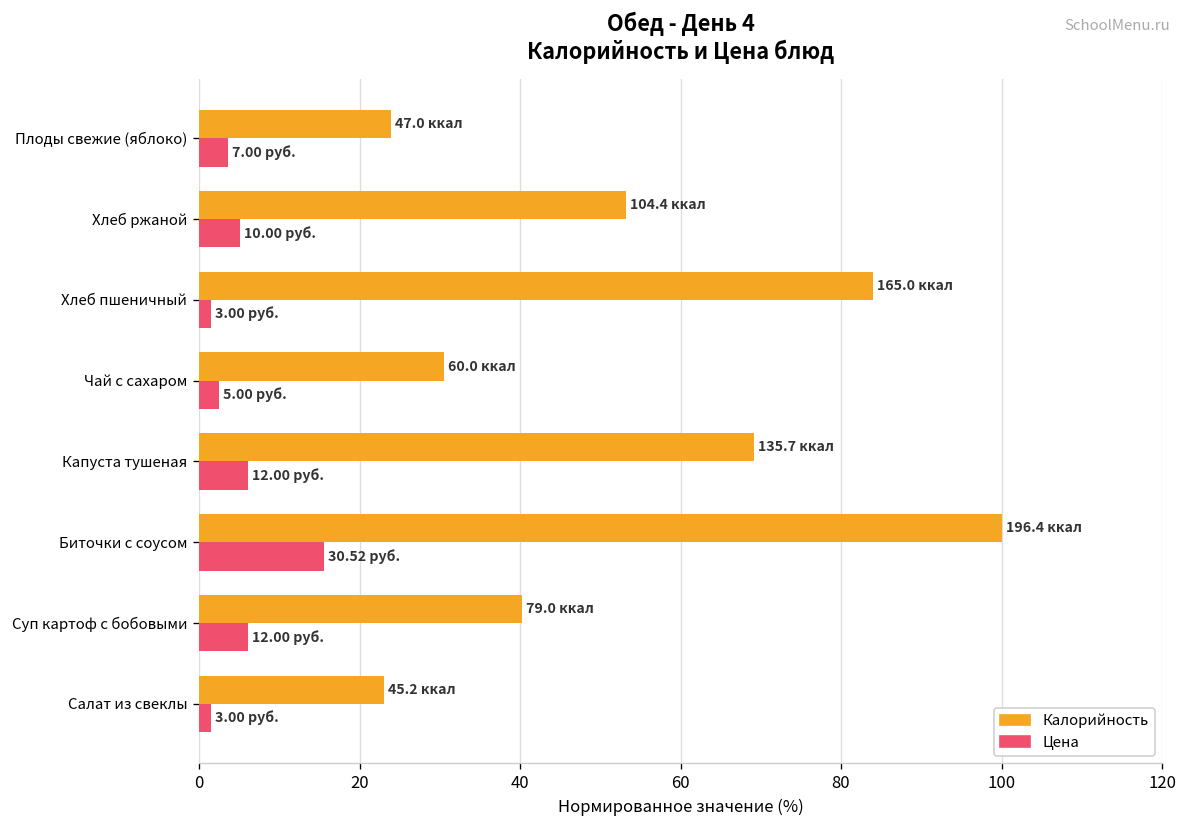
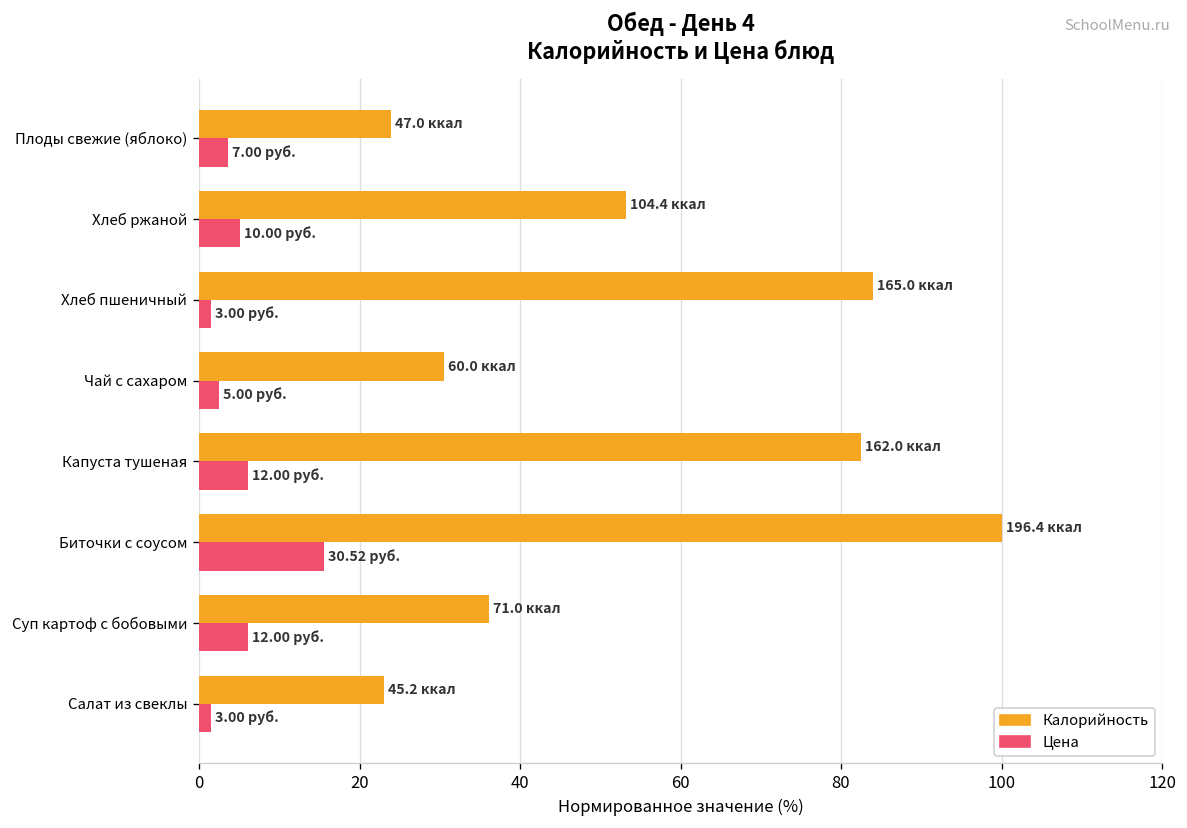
Калорийность, Капуста тушеная: 135.7 -> 162.0
Калорийность, Суп картоф с бобовыми: 79.0 -> 71.0
